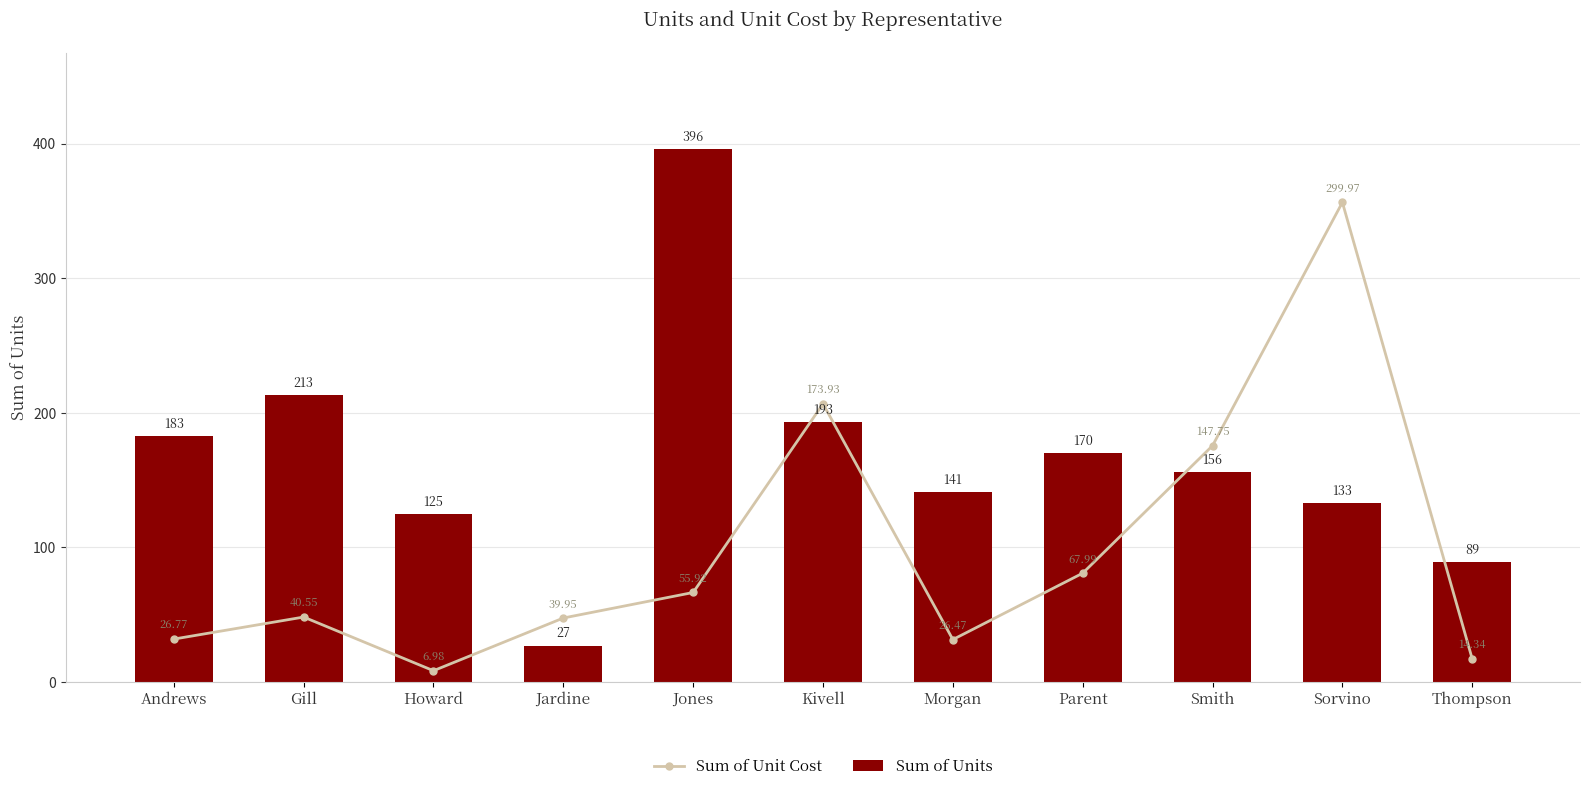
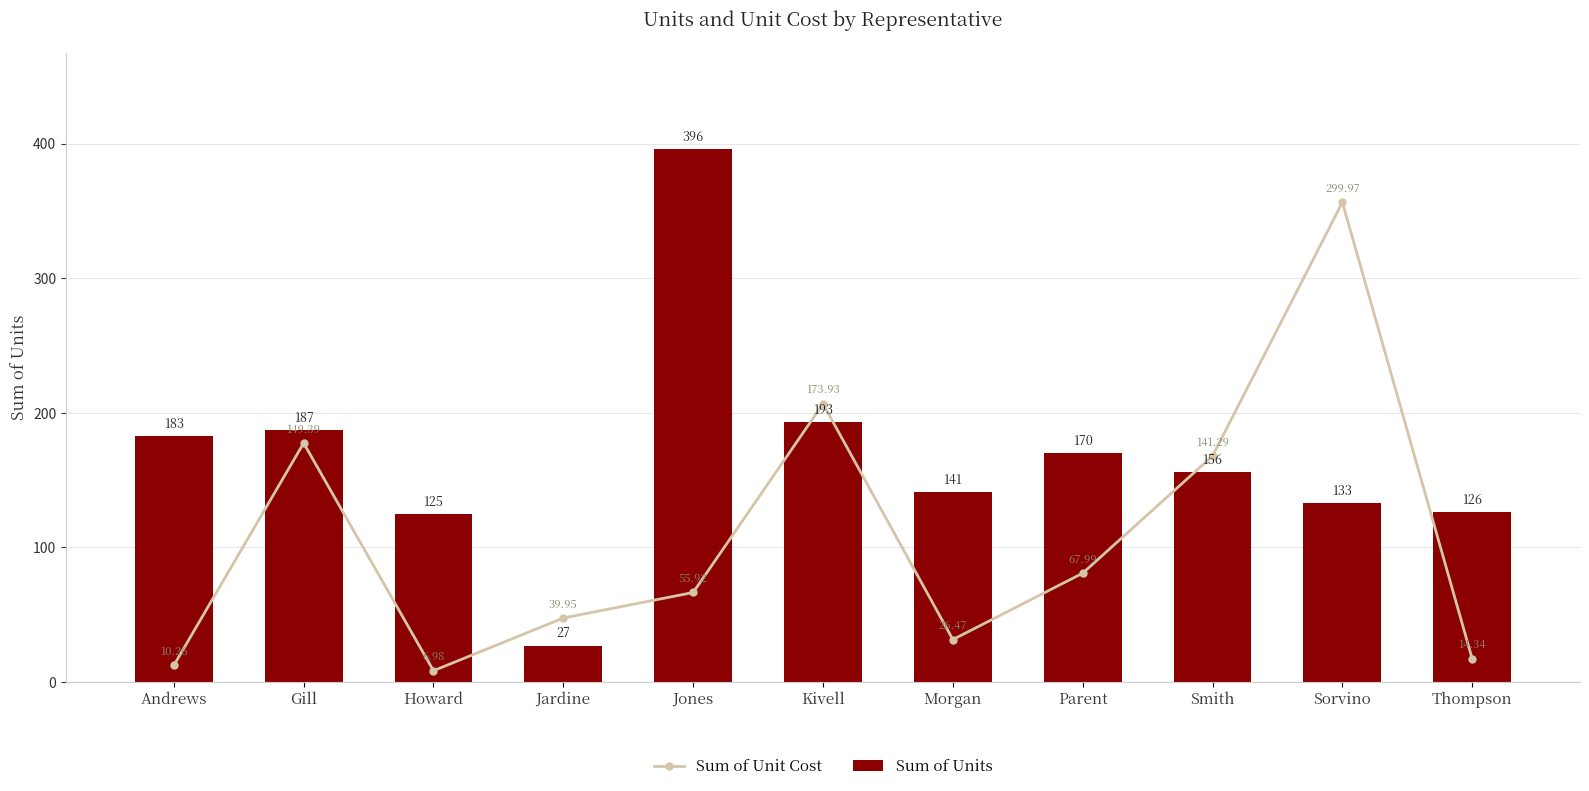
Sum of Unit Cost, Andrews: 26.77 -> 10.26
Sum of Unit Cost, Gill: 40.55 -> 149.39
Sum of Units, Gill: 213 -> 187
Sum of Unit Cost, Smith: 147.75 -> 141.29
Sum of Units, Thompson: 89 -> 126
